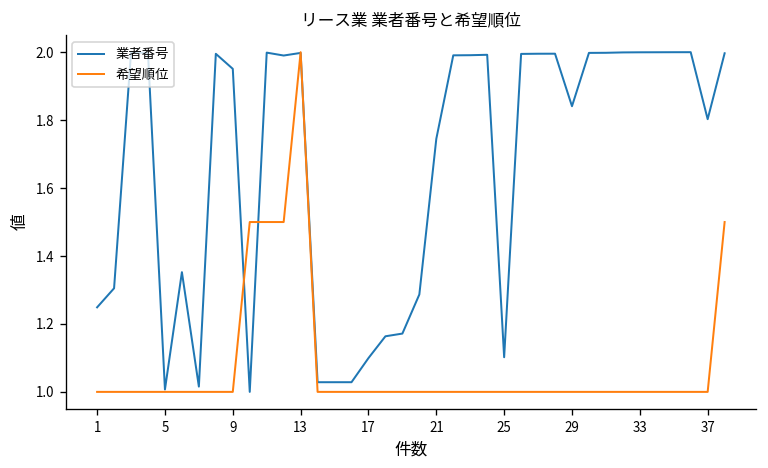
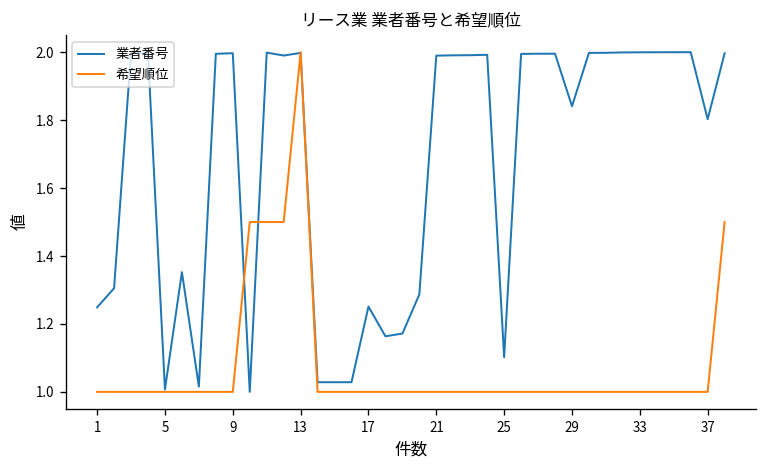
業者番号, 9: 1.95 -> 2.00
業者番号, 17: 1.10 -> 1.25
業者番号, 21: 1.74 -> 1.99
